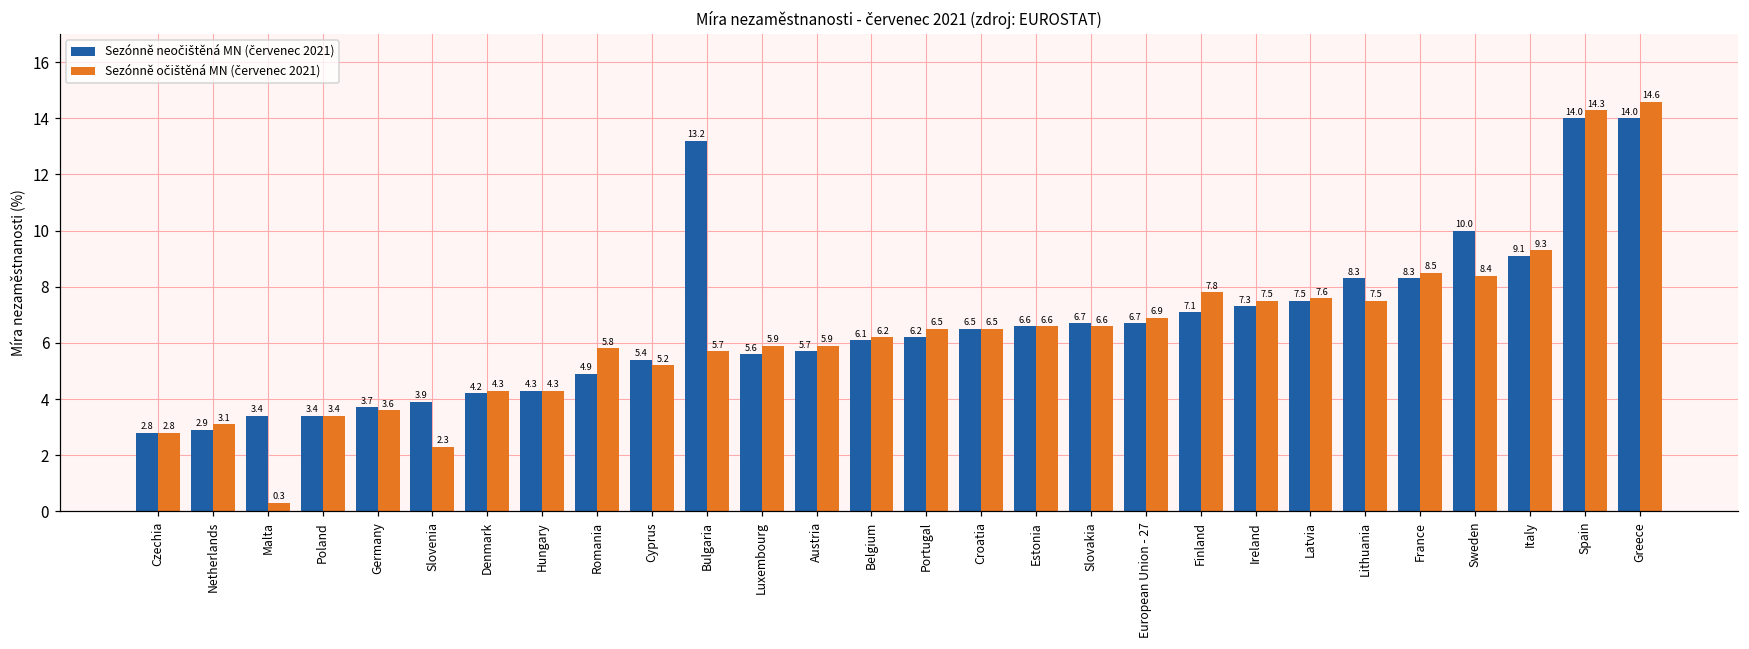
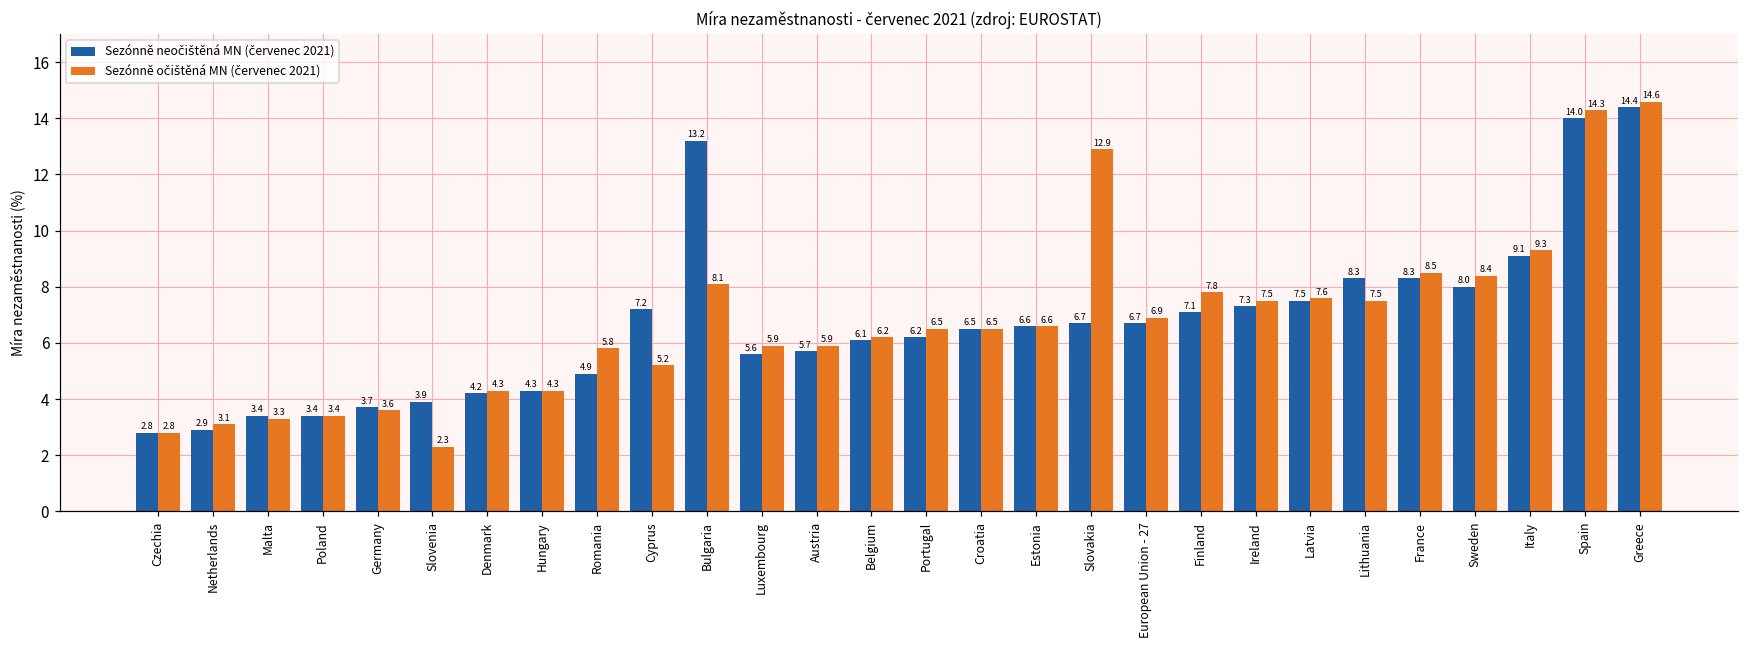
Sezónně očištěná MN (červenec 2021), Malta: 0.3 -> 3.3
Sezónně neočištěná MN (červenec 2021), Cyprus: 5.4 -> 7.2
Sezónně očištěná MN (červenec 2021), Bulgaria: 5.7 -> 8.1
Sezónně očištěná MN (červenec 2021), Slovakia: 6.6 -> 12.9
Sezónně neočištěná MN (červenec 2021), Sweden: 10.0 -> 8.0
Sezónně neočištěná MN (červenec 2021), Greece: 14.0 -> 14.4
